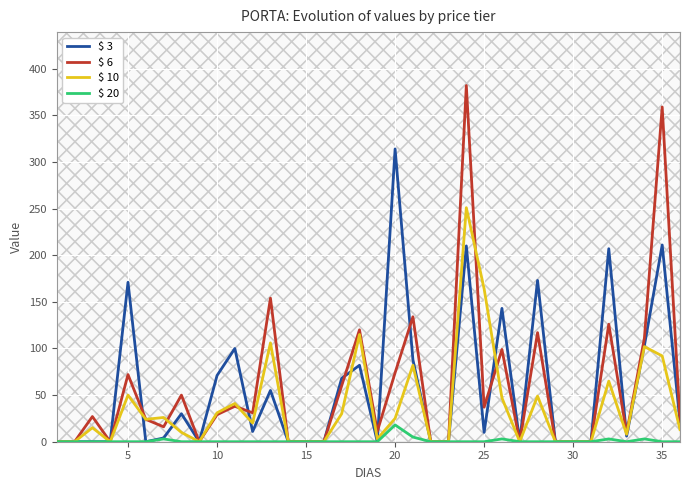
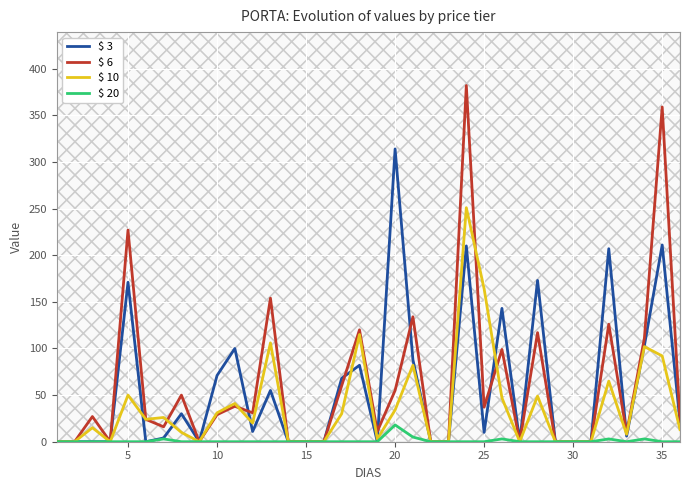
$ 6, 5: 70 -> 230
$ 6, 20: 70 -> 60
$ 10, 20: 25 -> 34
